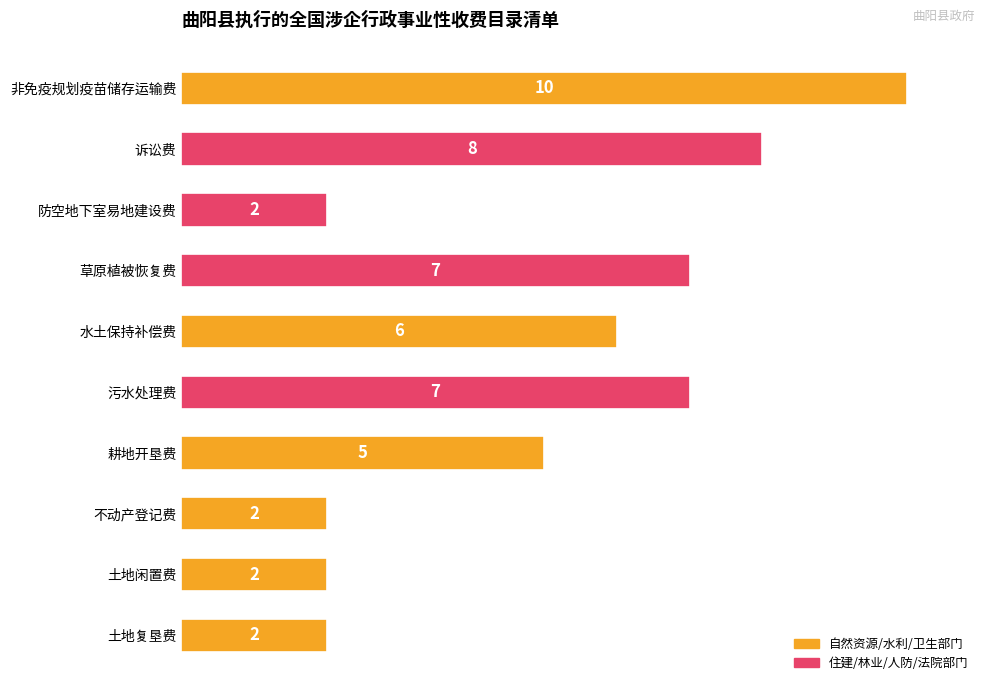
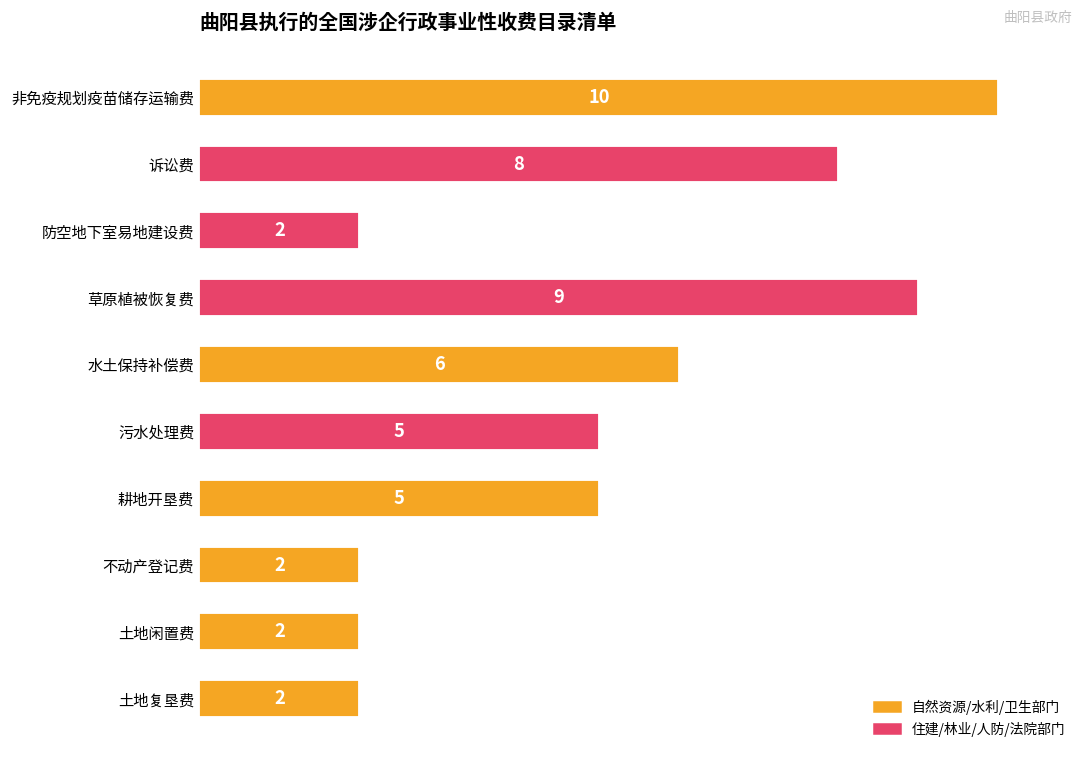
草原植被恢复费: 7 -> 9
污水处理费: 7 -> 5
